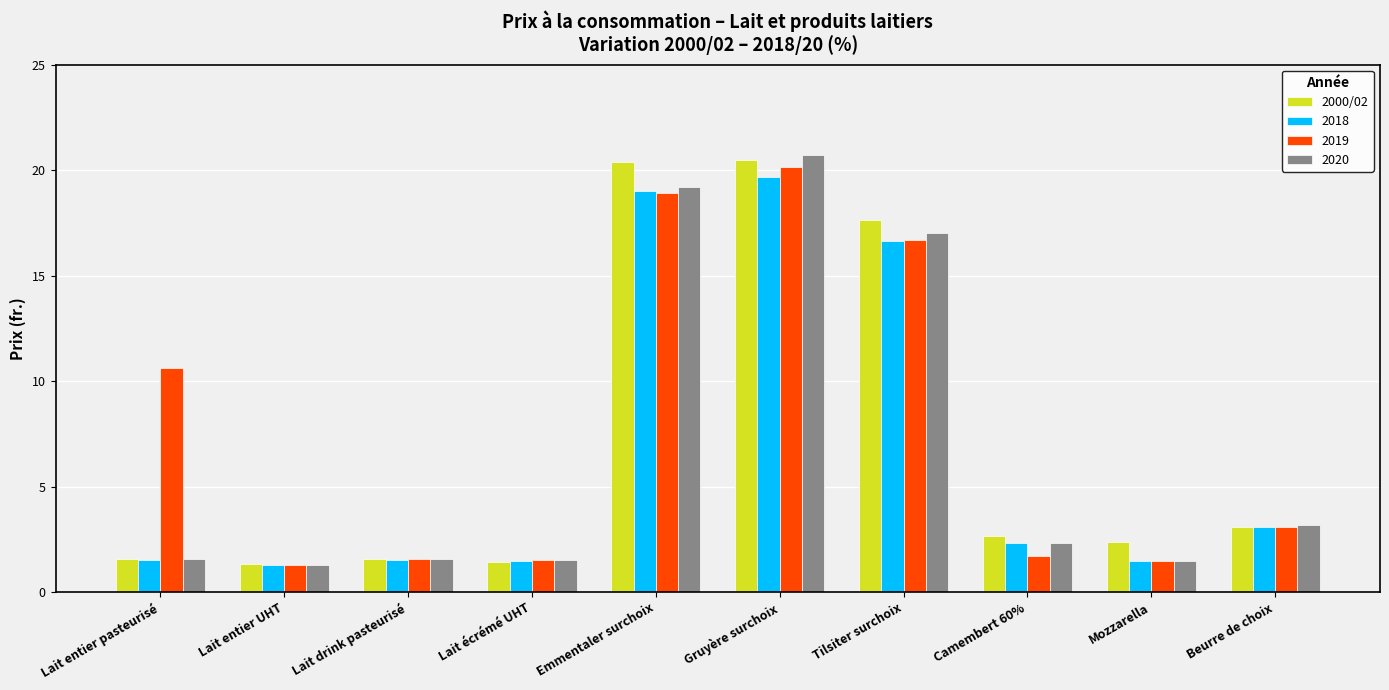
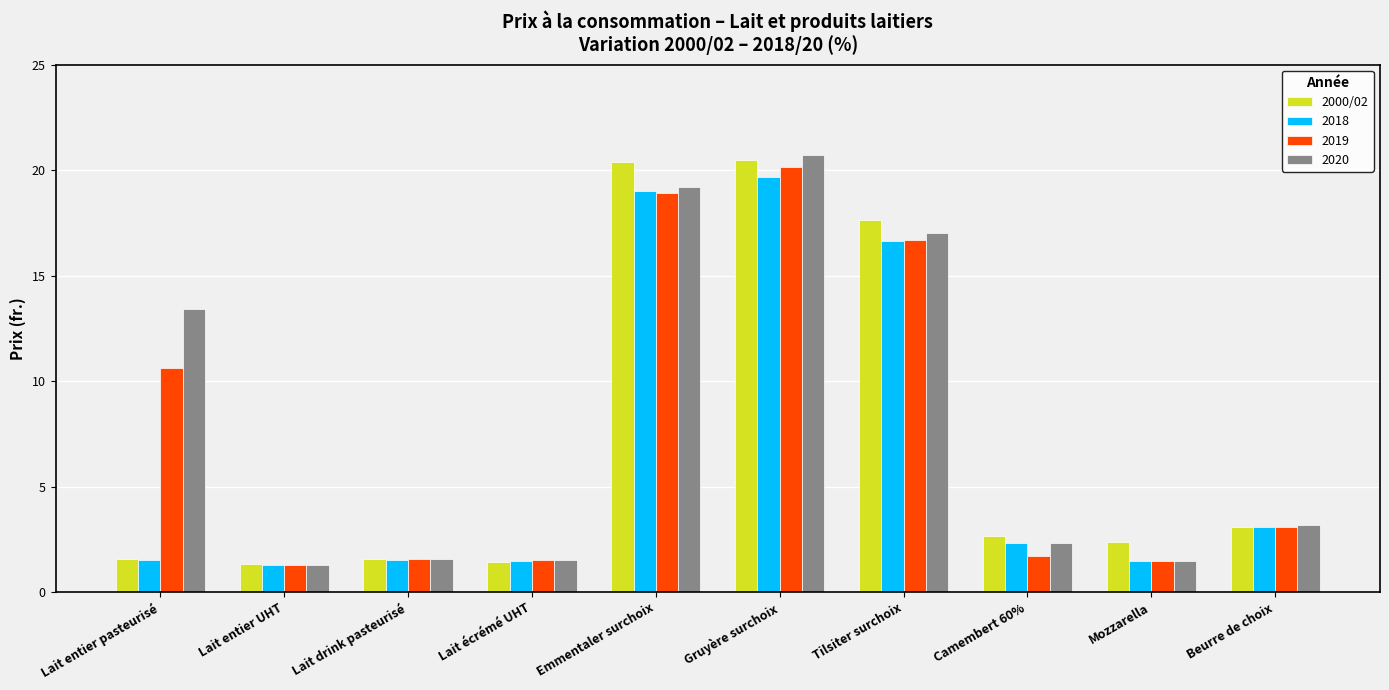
2020, Lait entier pasteurisé: 1.6 -> 13.4
